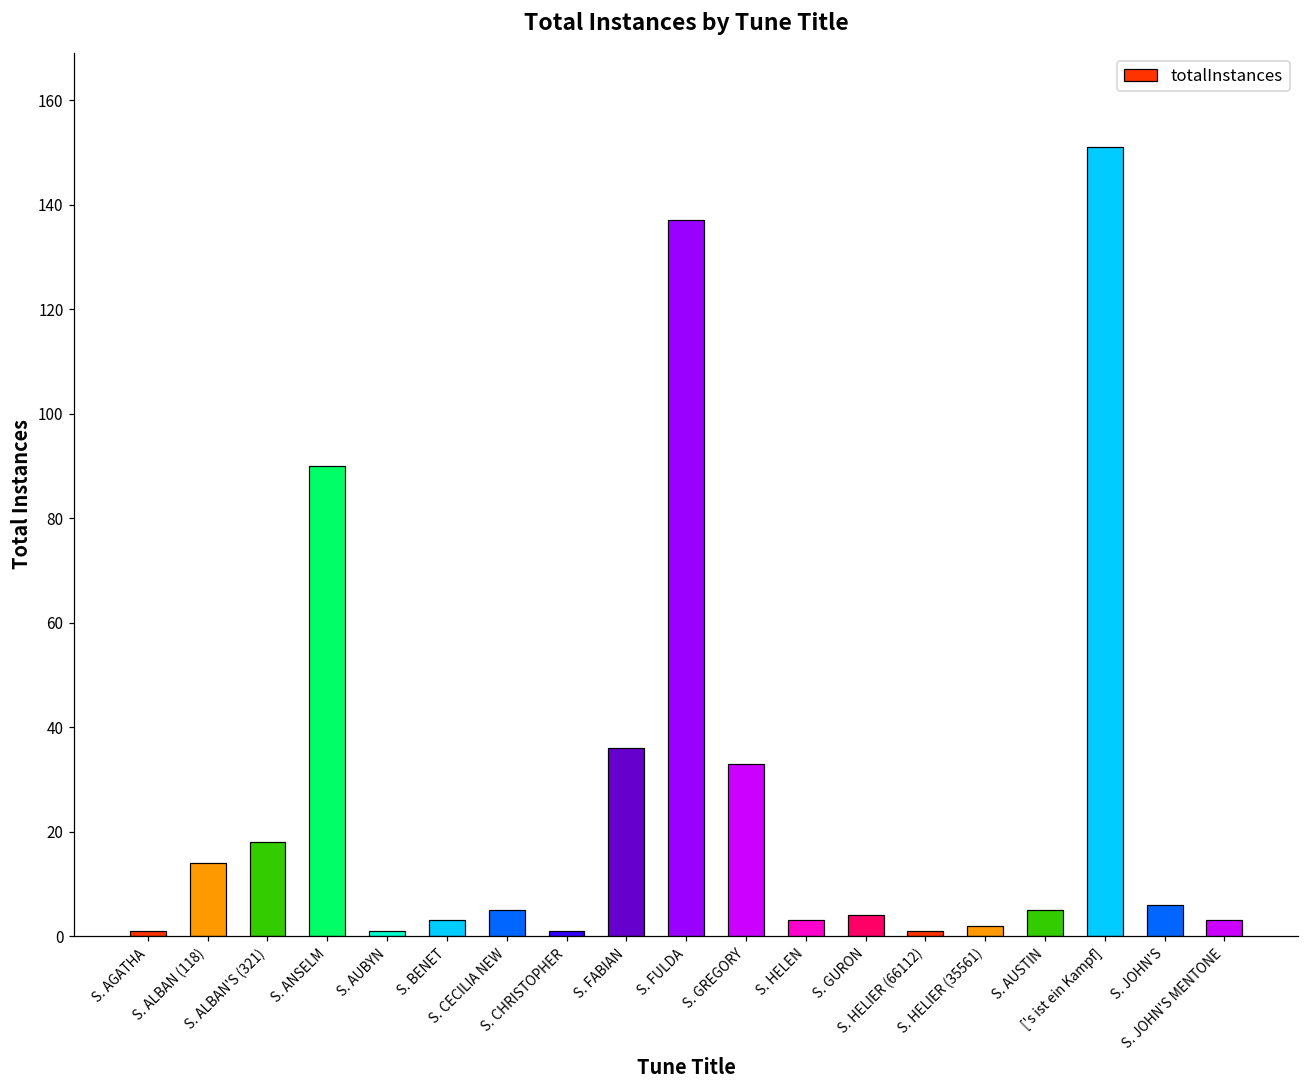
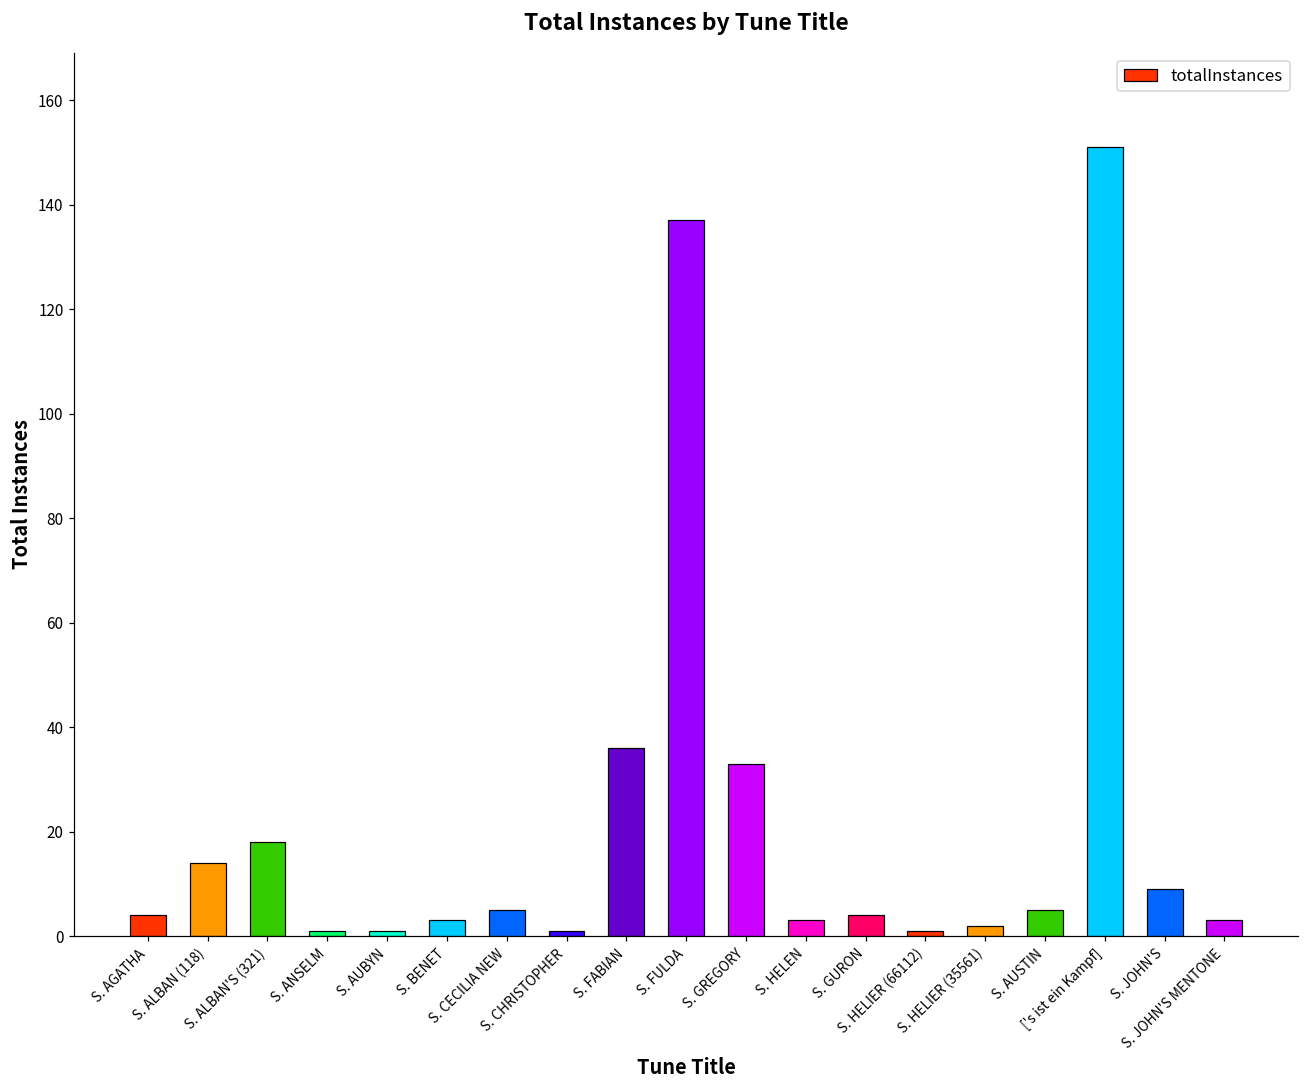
S. AGATHA: 1 -> 4
S. ANSELM: 90 -> 1
S. JOHN'S: 6 -> 9
